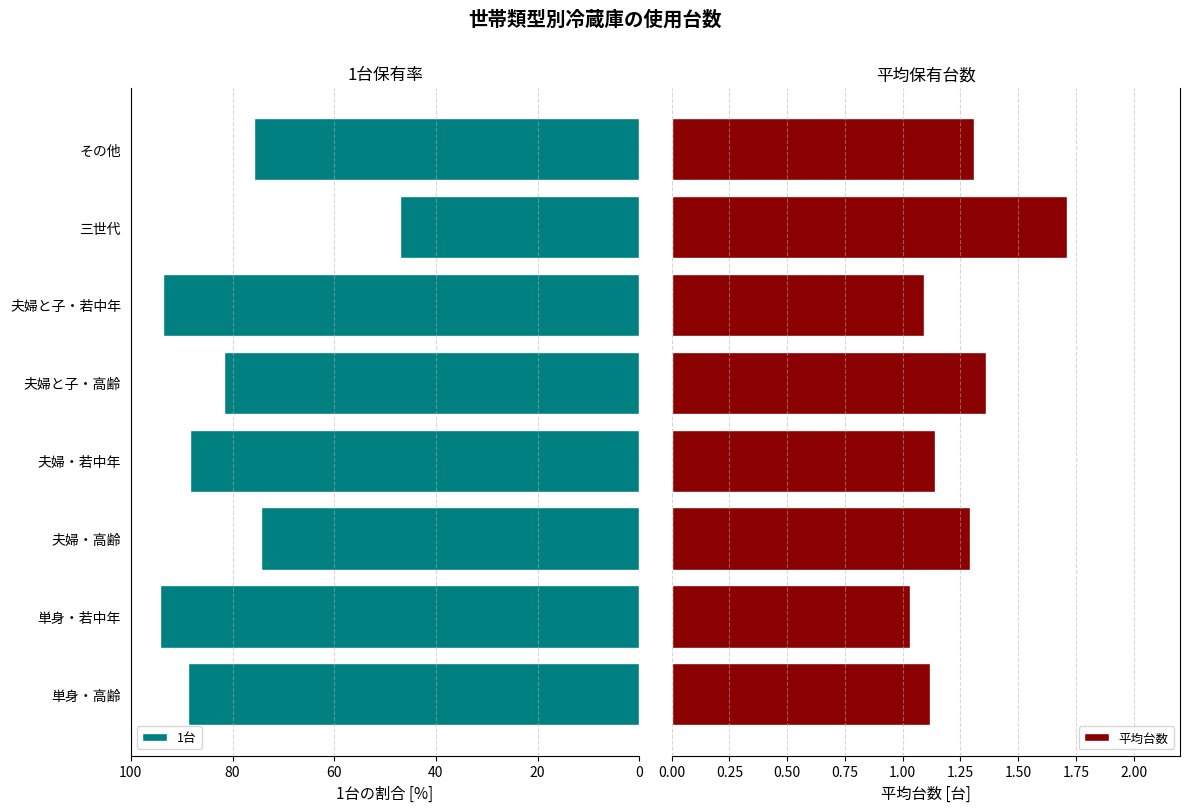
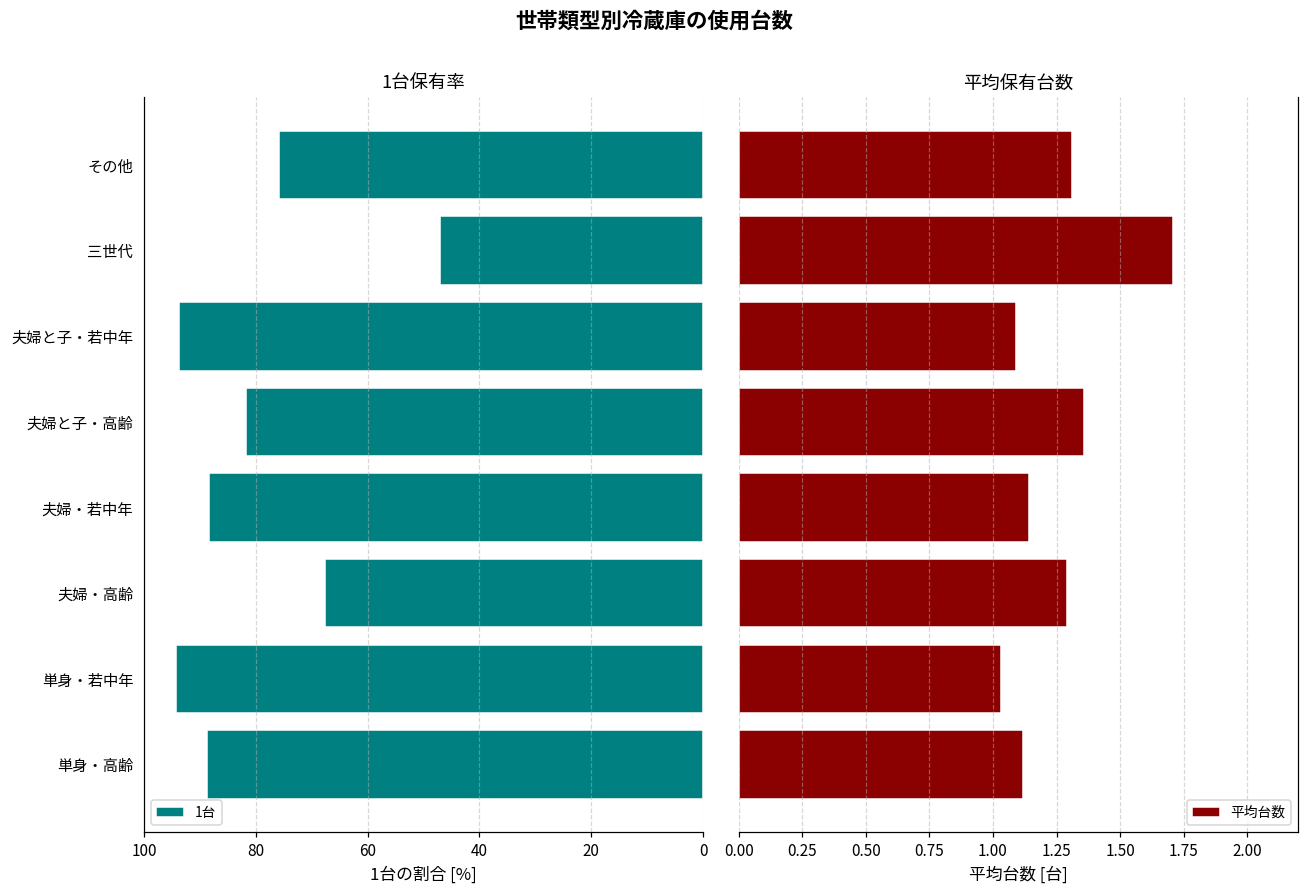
1台保有率, 夫婦・高齢: 74 -> 68
